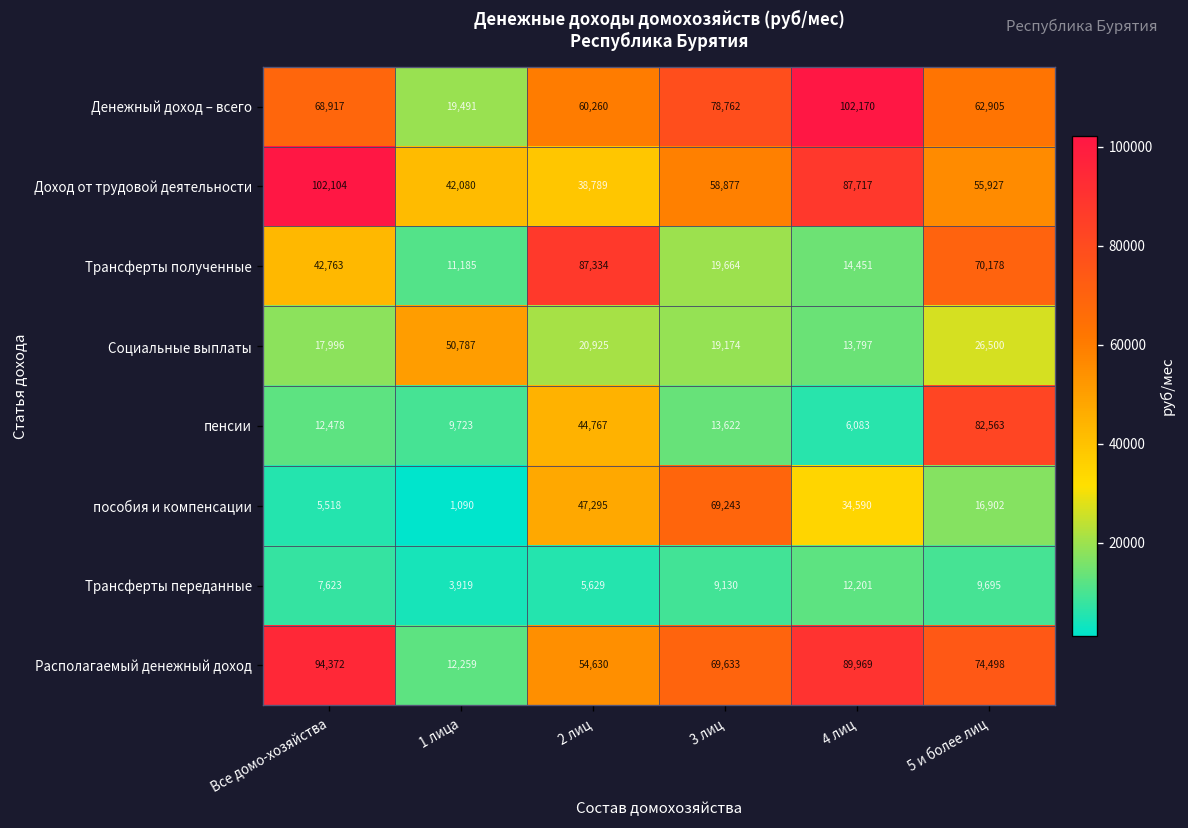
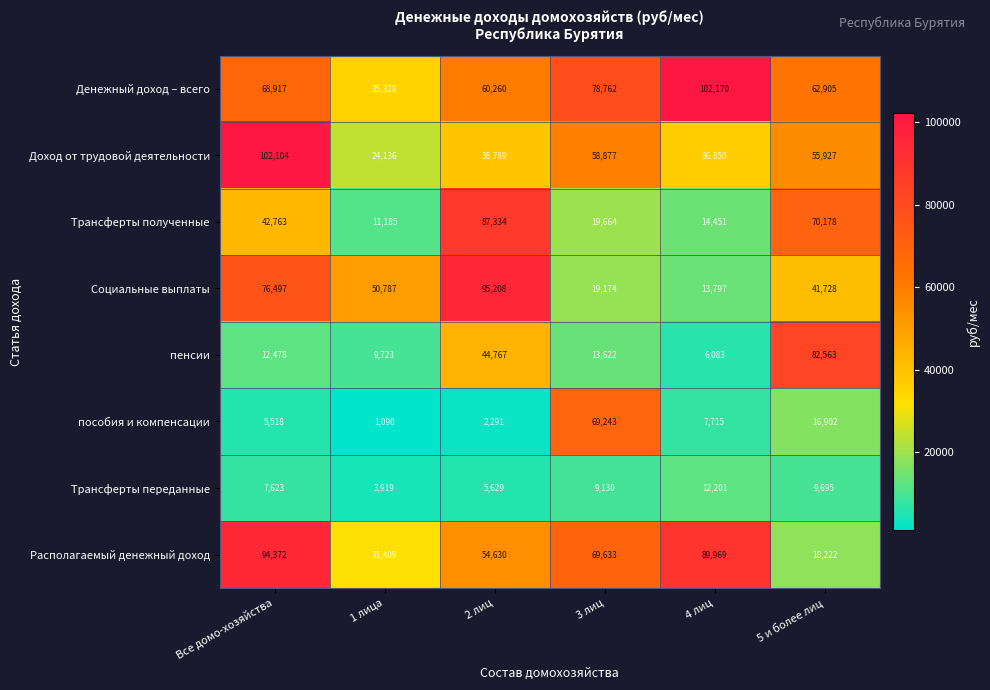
Денежный доход – всего, 1 лица: 19,491 -> 35,328
Доход от трудовой деятельности, 1 лица: 42,080 -> 24,136
Доход от трудовой деятельности, 4 лиц: 87,717 -> 36,850
Социальные выплаты, Все домо-хозяйства: 17,996 -> 76,497
Социальные выплаты, 2 лиц: 20,925 -> 95,208
Социальные выплаты, 5 и более лиц: 26,500 -> 41,728
пособия и компенсации, 2 лиц: 47,295 -> 2,291
пособия и компенсации, 4 лиц: 34,590 -> 7,715
Располагаемый денежный доход, 1 лица: 12,259 -> 31,409
Располагаемый денежный доход, 5 и более лиц: 74,498 -> 18,222
